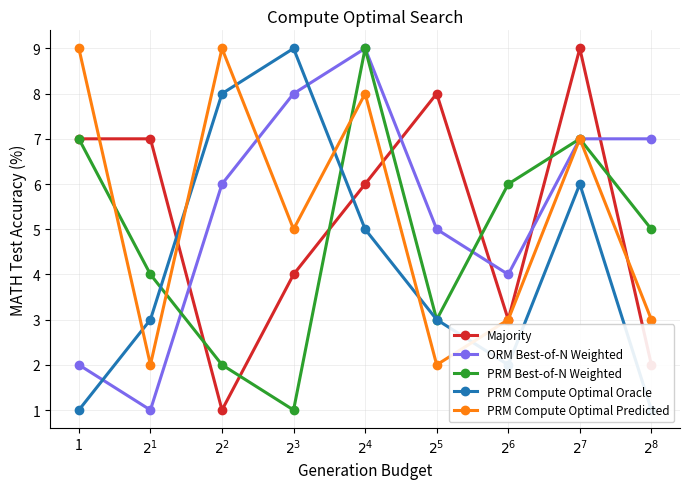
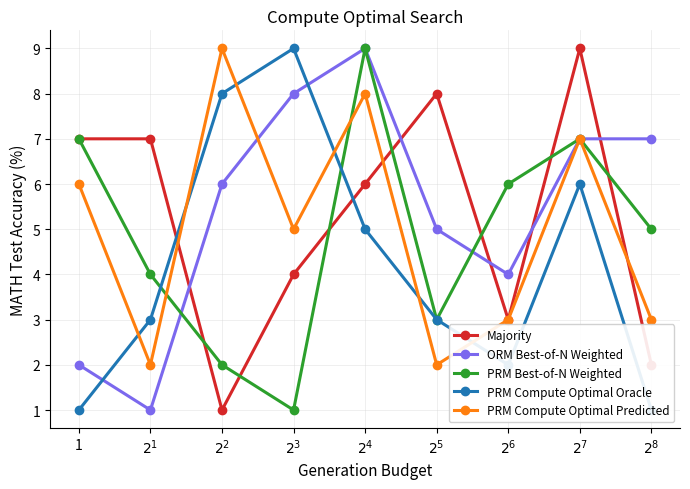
PRM Compute Optimal Predicted, 1: 9 -> 6
